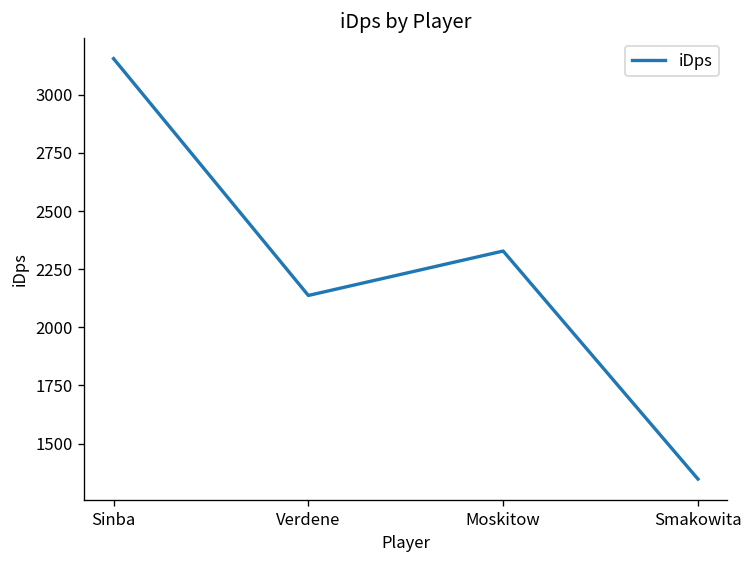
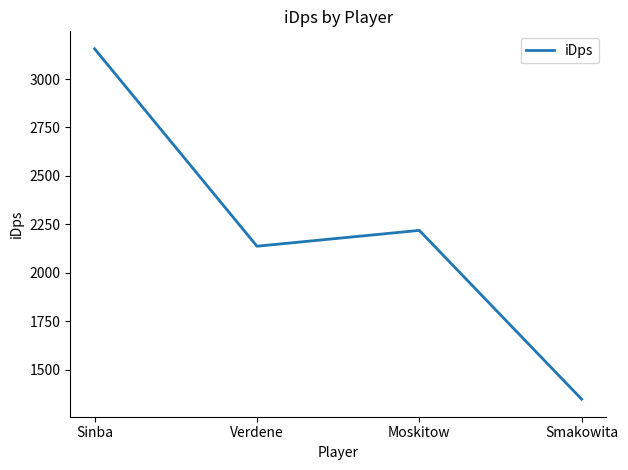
Moskitow: 2330 -> 2220
